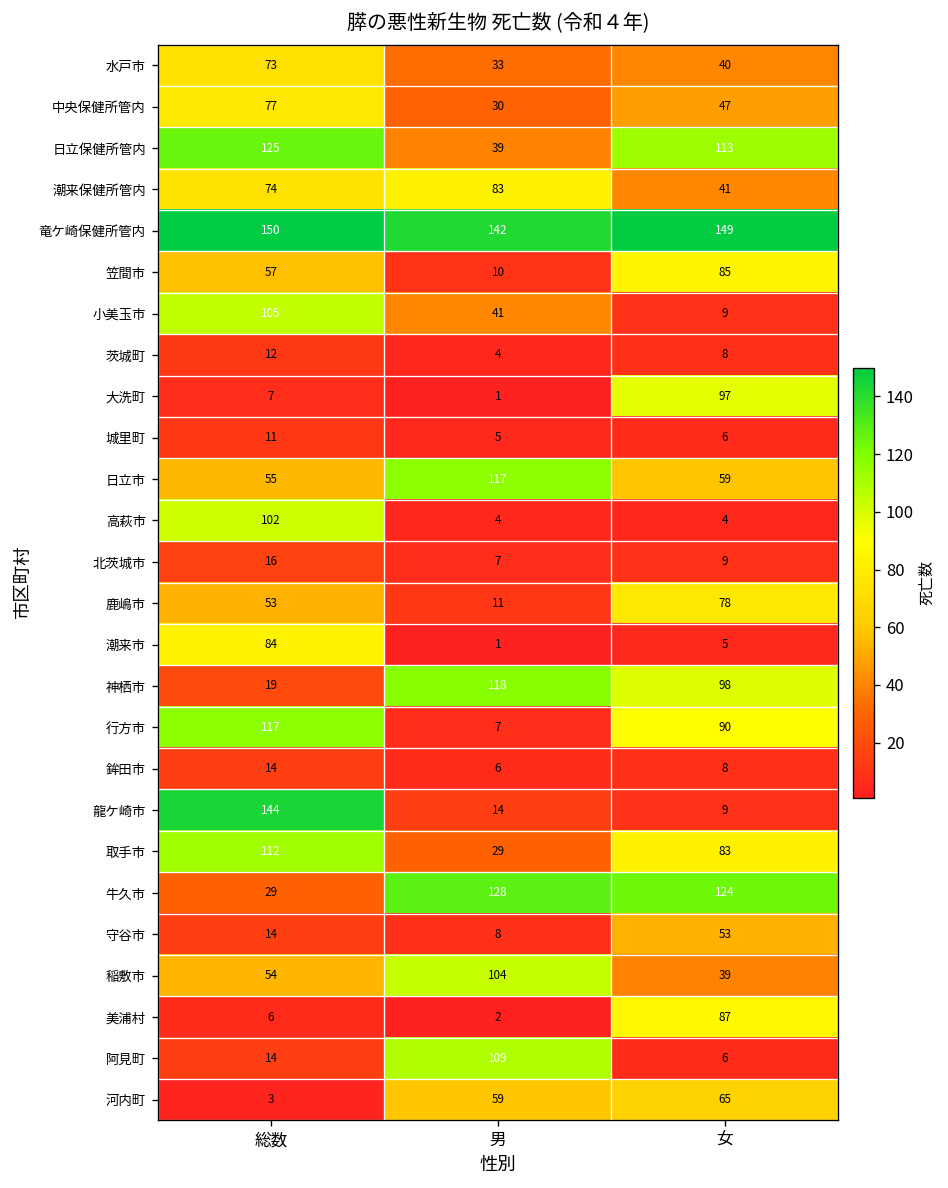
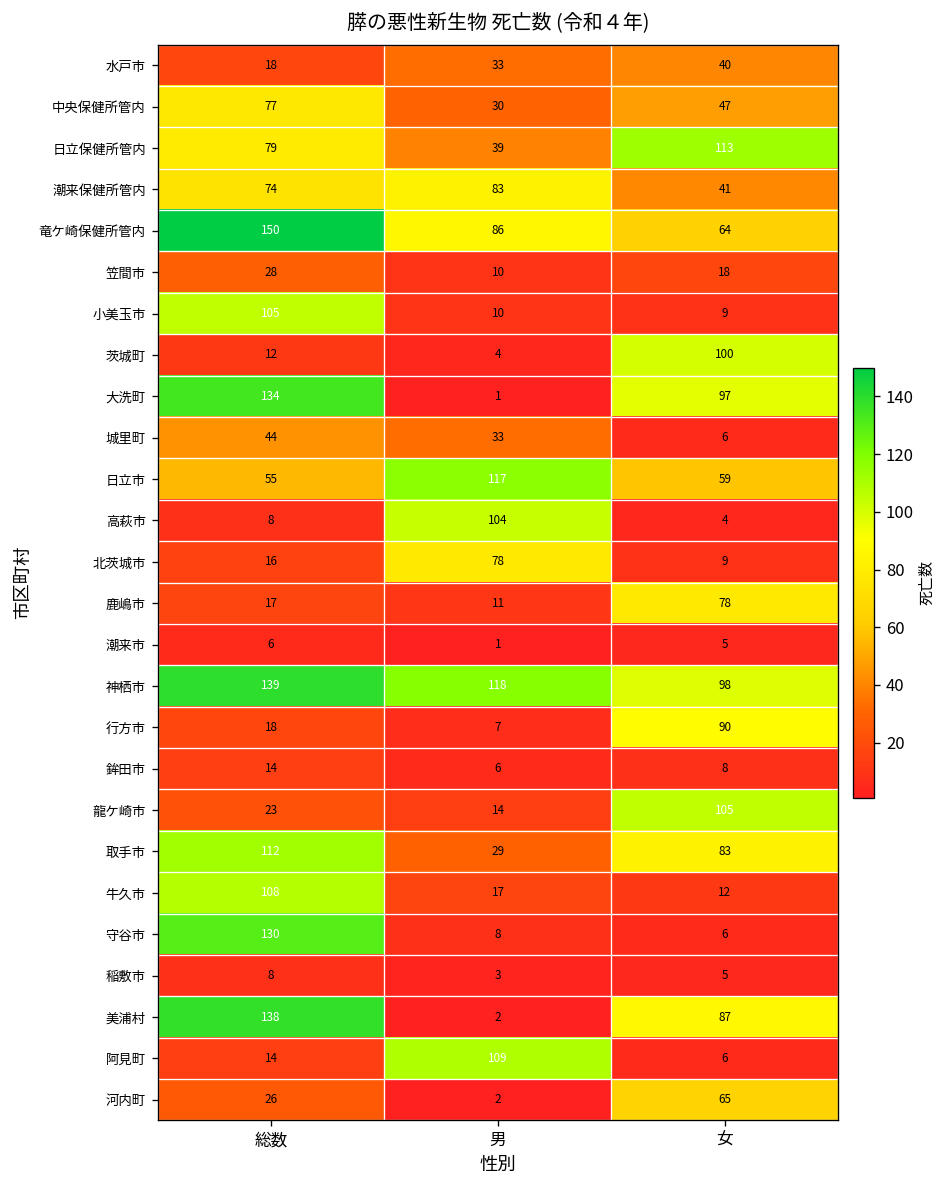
水戸市, 総数: 73 -> 18
日立保健所管内, 総数: 125 -> 79
竜ケ崎保健所管内, 男: 142 -> 86
竜ケ崎保健所管内, 女: 149 -> 64
笠間市, 総数: 57 -> 28
笠間市, 女: 85 -> 18
小美玉市, 男: 41 -> 10
茨城町, 女: 8 -> 100
大洗町, 総数: 7 -> 134
城里町, 総数: 11 -> 44
城里町, 男: 5 -> 33
高萩市, 総数: 102 -> 8
高萩市, 男: 4 -> 104
北茨城市, 男: 7 -> 78
鹿嶋市, 総数: 53 -> 17
潮来市, 総数: 84 -> 6
神栖市, 総数: 19 -> 139
行方市, 総数: 117 -> 18
龍ケ崎市, 総数: 144 -> 23
龍ケ崎市, 女: 9 -> 105
牛久市, 総数: 29 -> 108
牛久市, 男: 128 -> 17
牛久市, 女: 124 -> 12
守谷市, 総数: 14 -> 130
守谷市, 女: 53 -> 6
稲敷市, 総数: 54 -> 8
稲敷市, 男: 104 -> 3
稲敷市, 女: 39 -> 5
美浦村, 総数: 6 -> 138
河内町, 総数: 3 -> 26
河内町, 男: 59 -> 2
